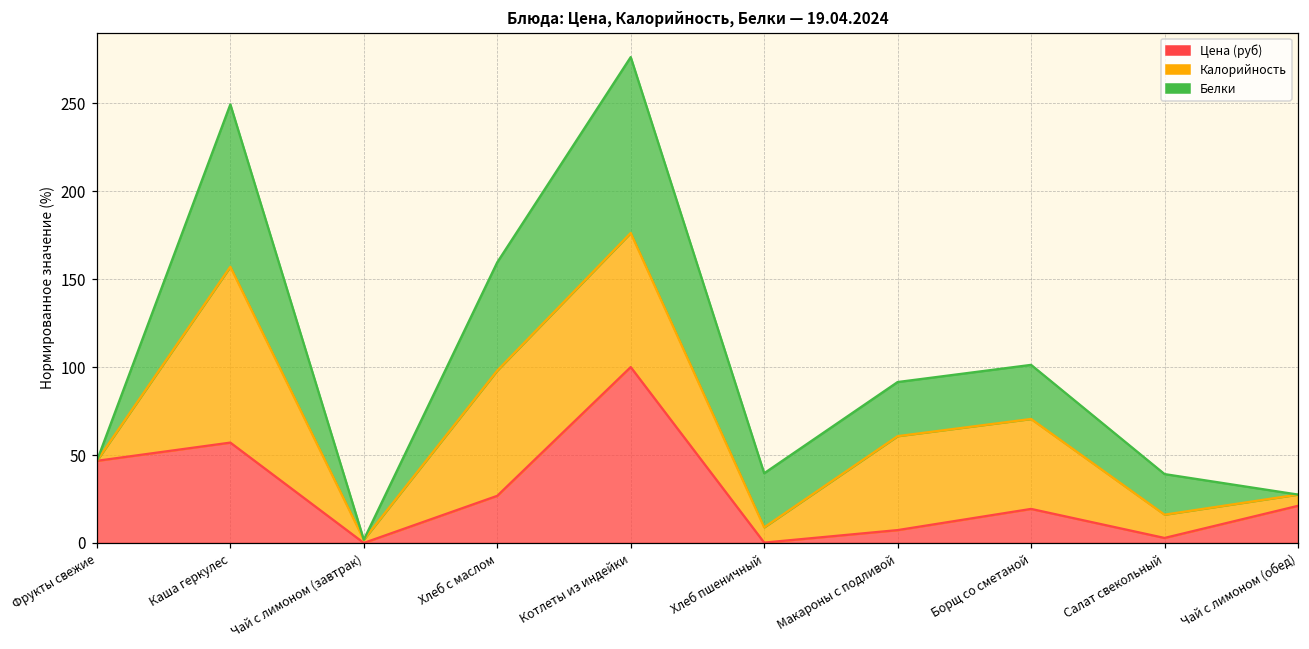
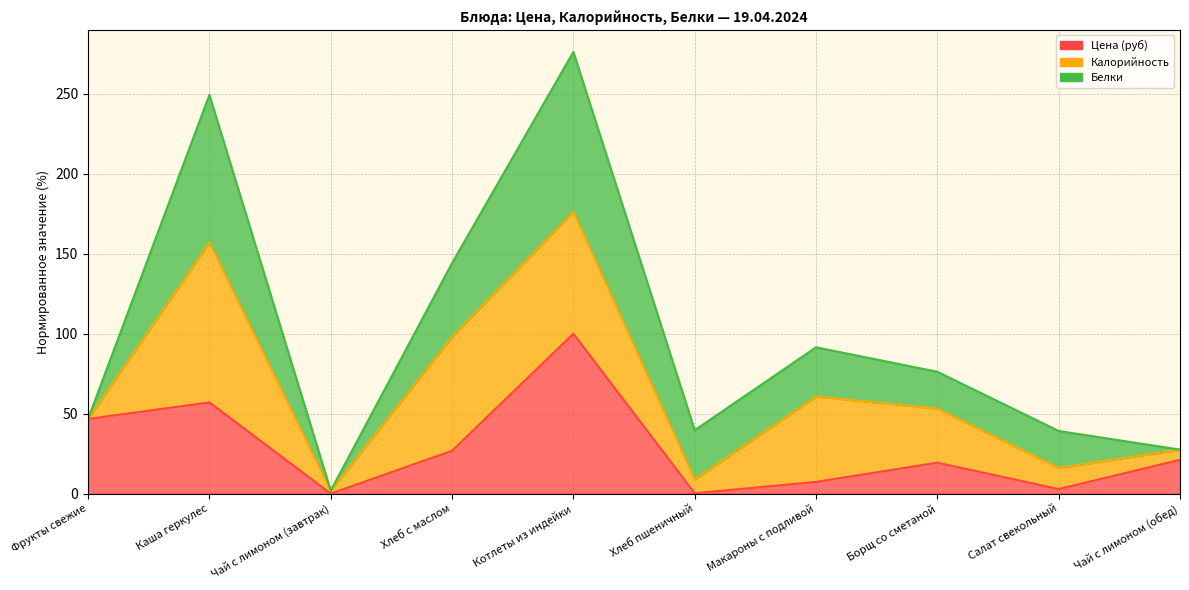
Белки, Хлеб с маслом: 62 -> 46
Калорийность, Борщ со сметаной: 51 -> 34
Белки, Борщ со сметаной: 31 -> 23
